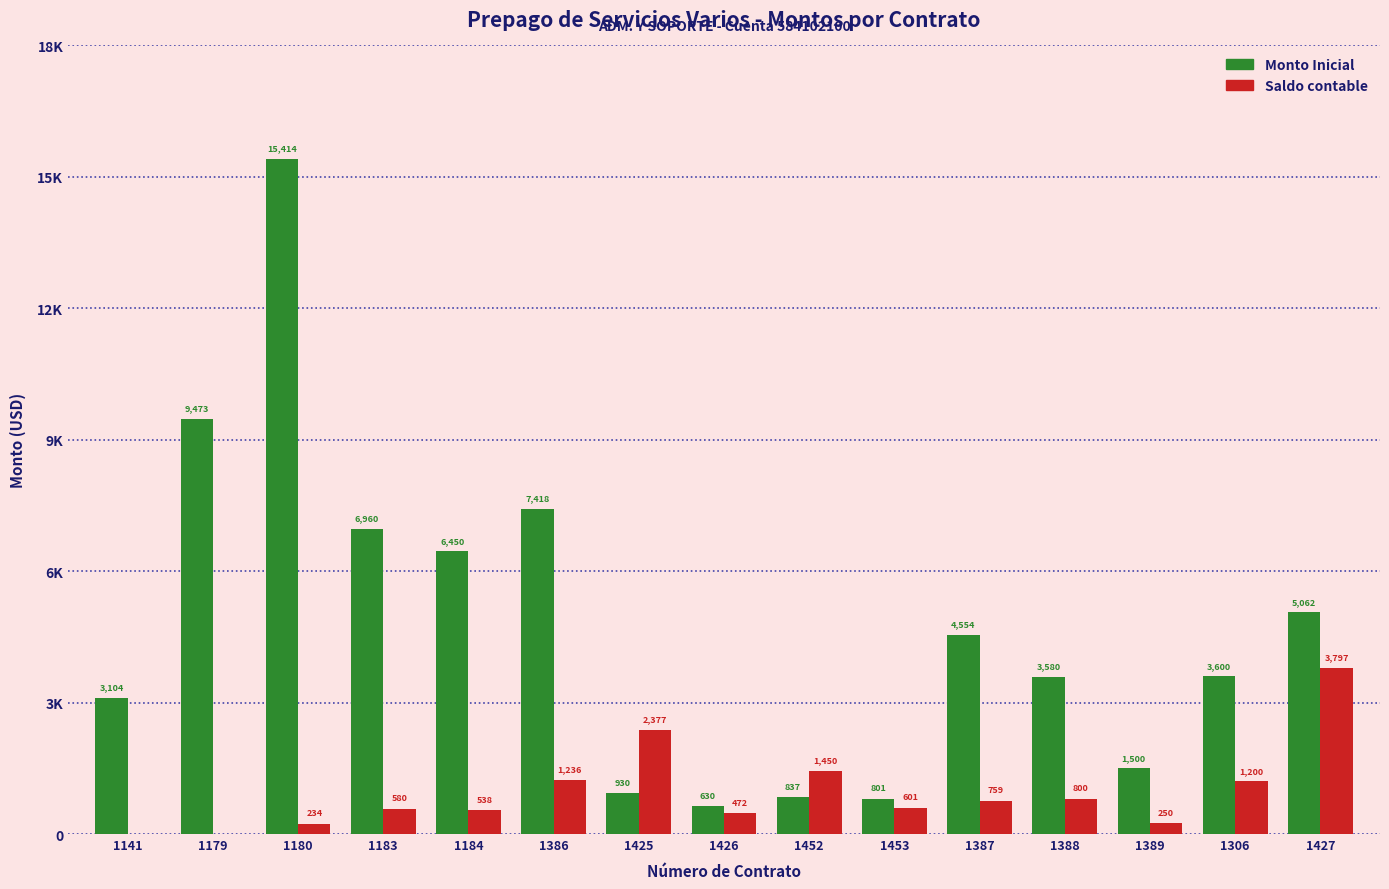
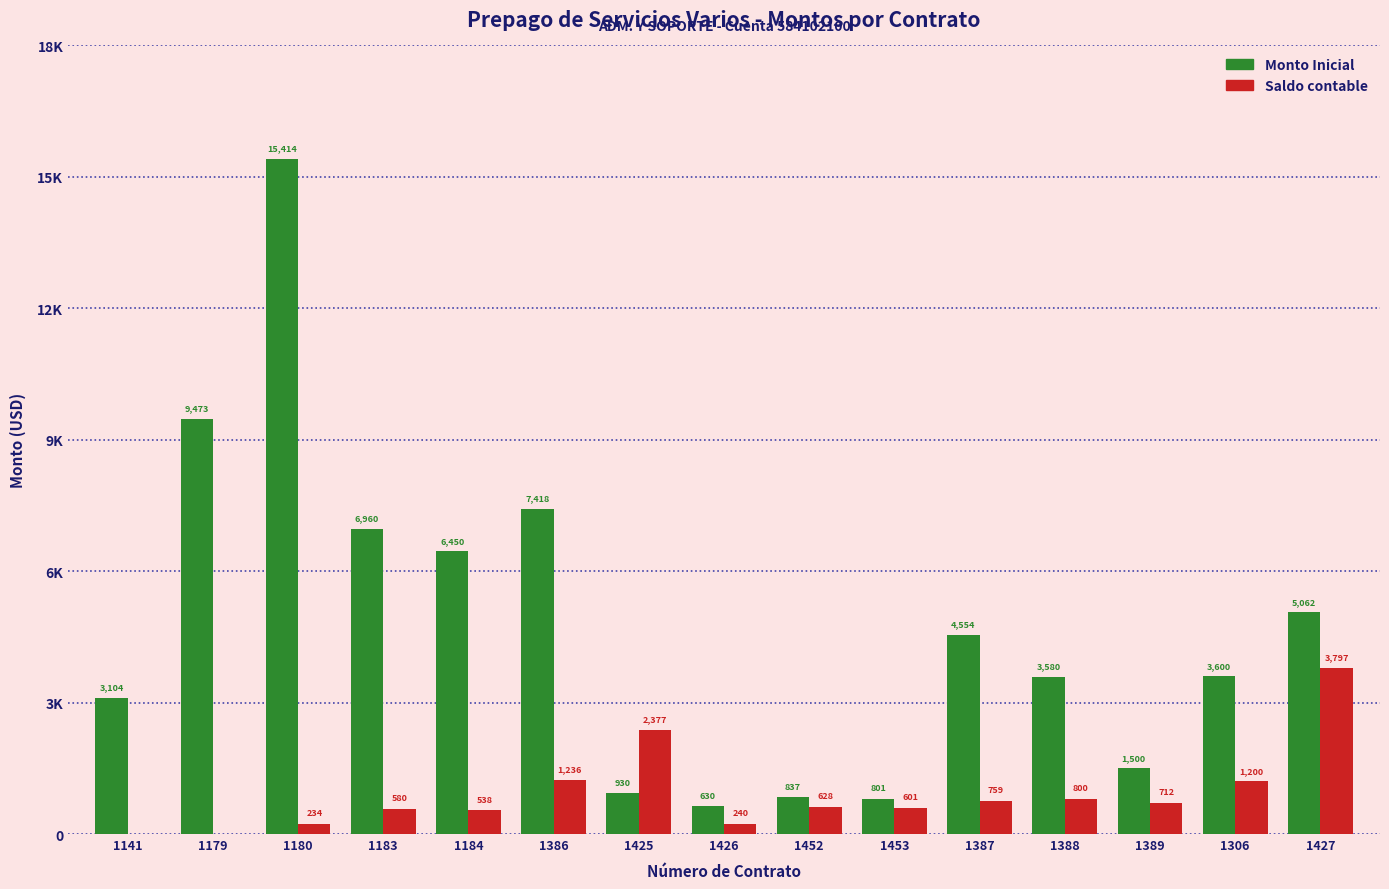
Saldo contable, 1426: 472 -> 240
Saldo contable, 1452: 1,450 -> 628
Saldo contable, 1389: 250 -> 712
